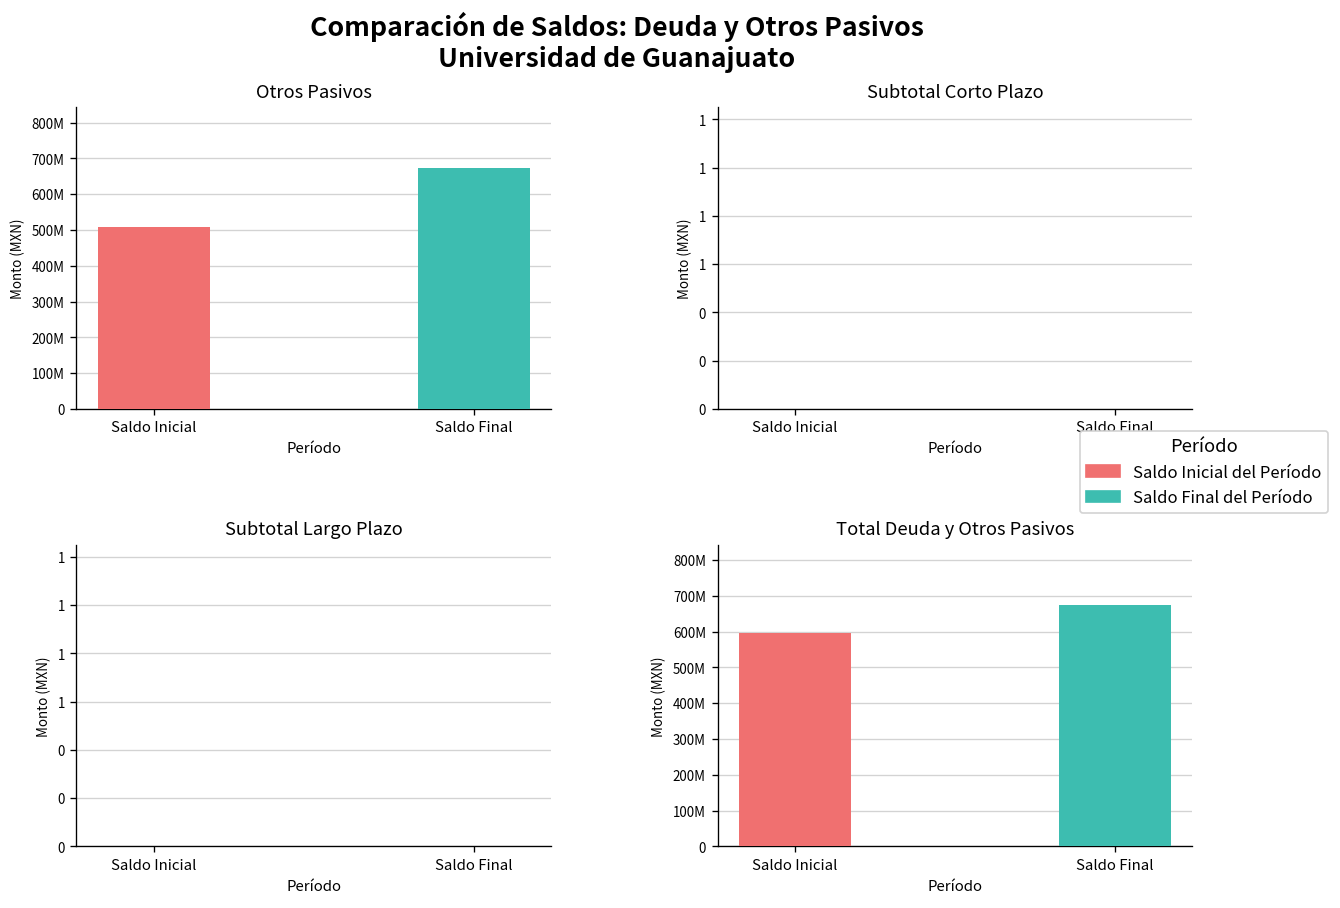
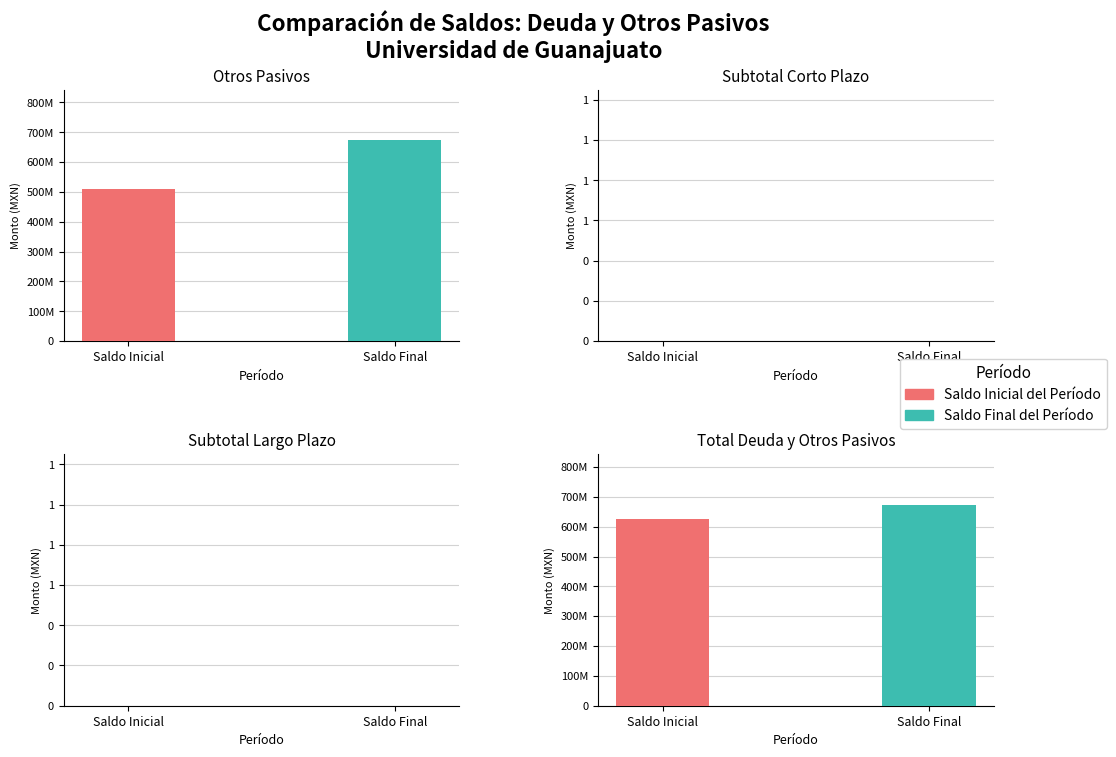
Total Deuda y Otros Pasivos, Saldo Inicial: 600000000 -> 630000000
